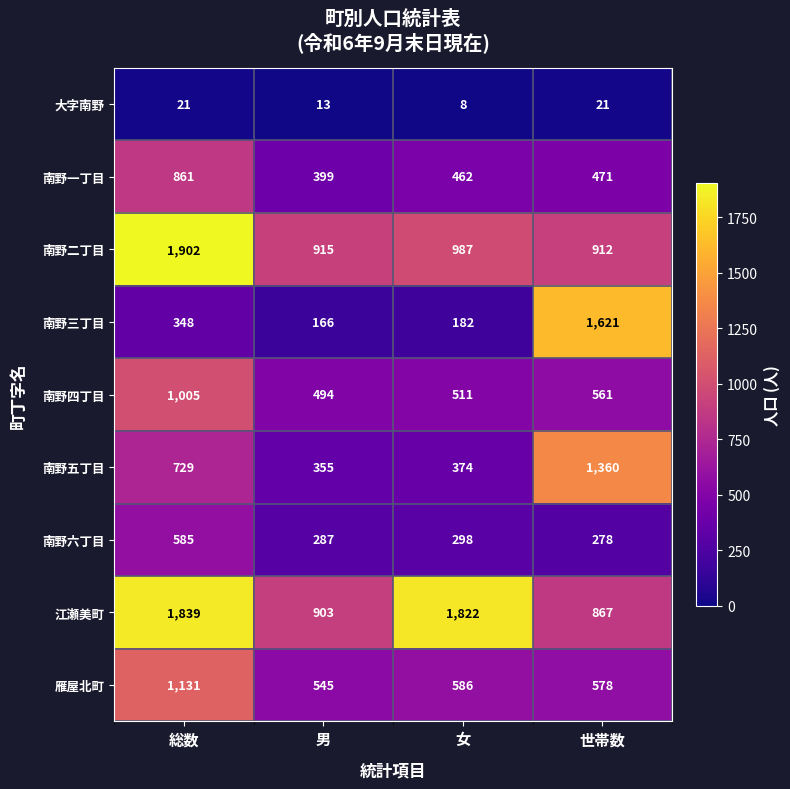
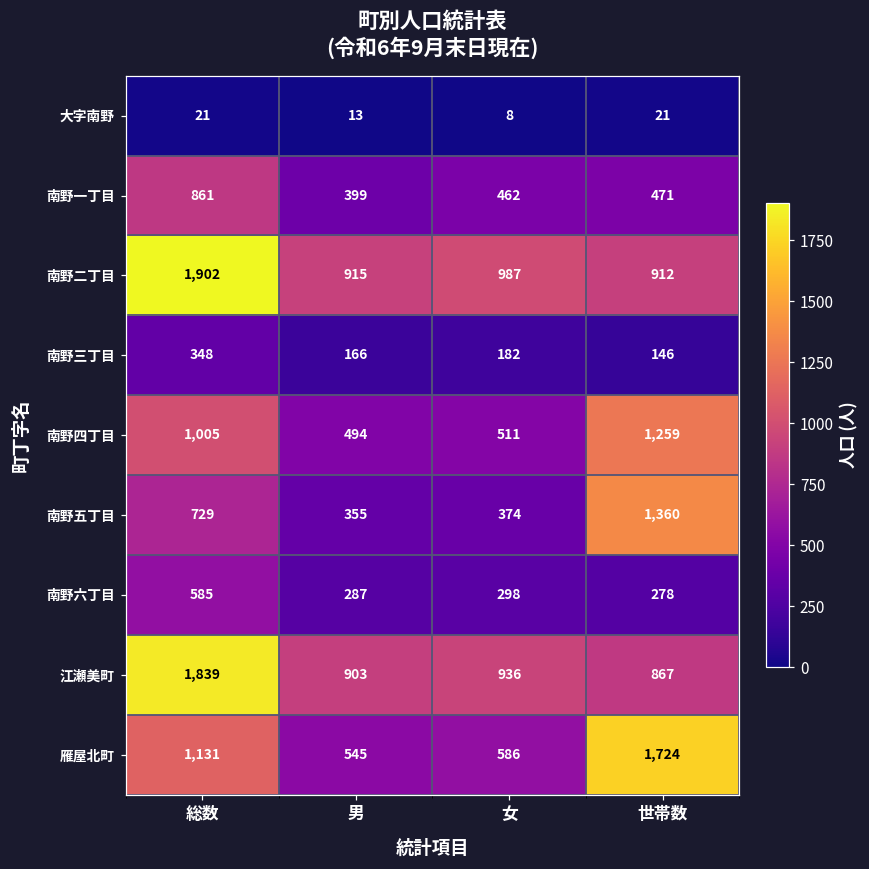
南野三丁目, 世帯数: 1,621 -> 146
南野四丁目, 世帯数: 561 -> 1,259
江瀬美町, 女: 1,822 -> 936
雁屋北町, 世帯数: 578 -> 1,724
